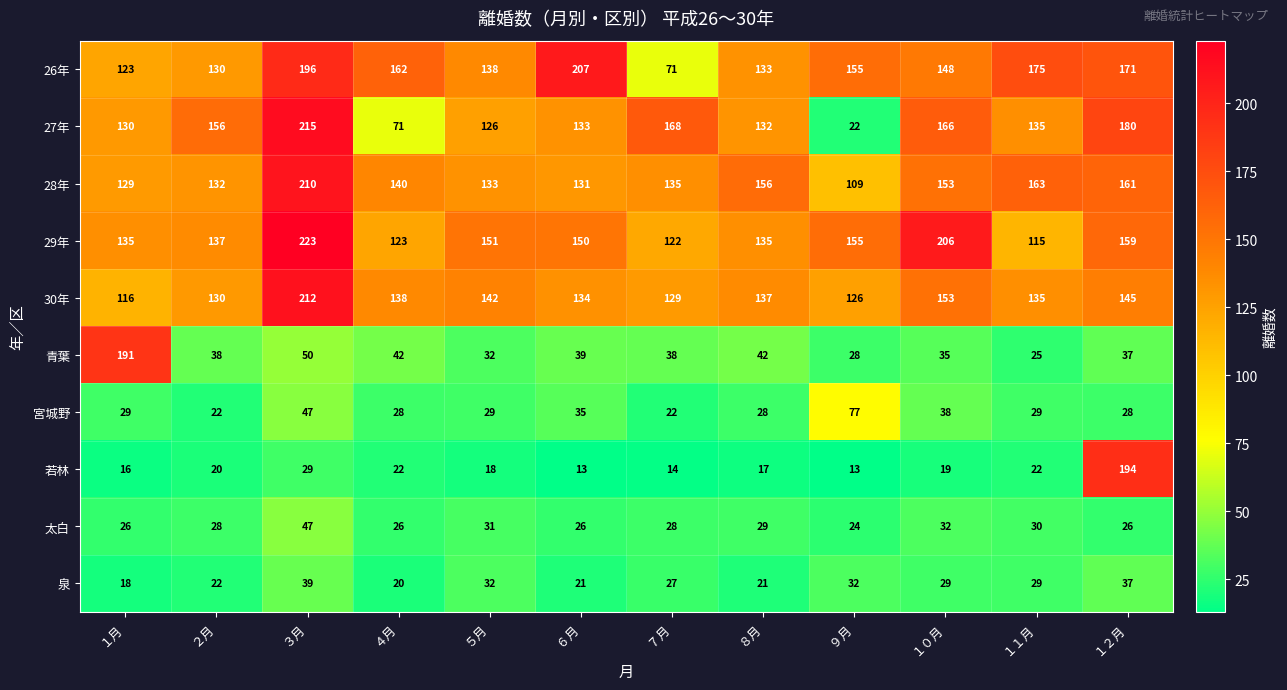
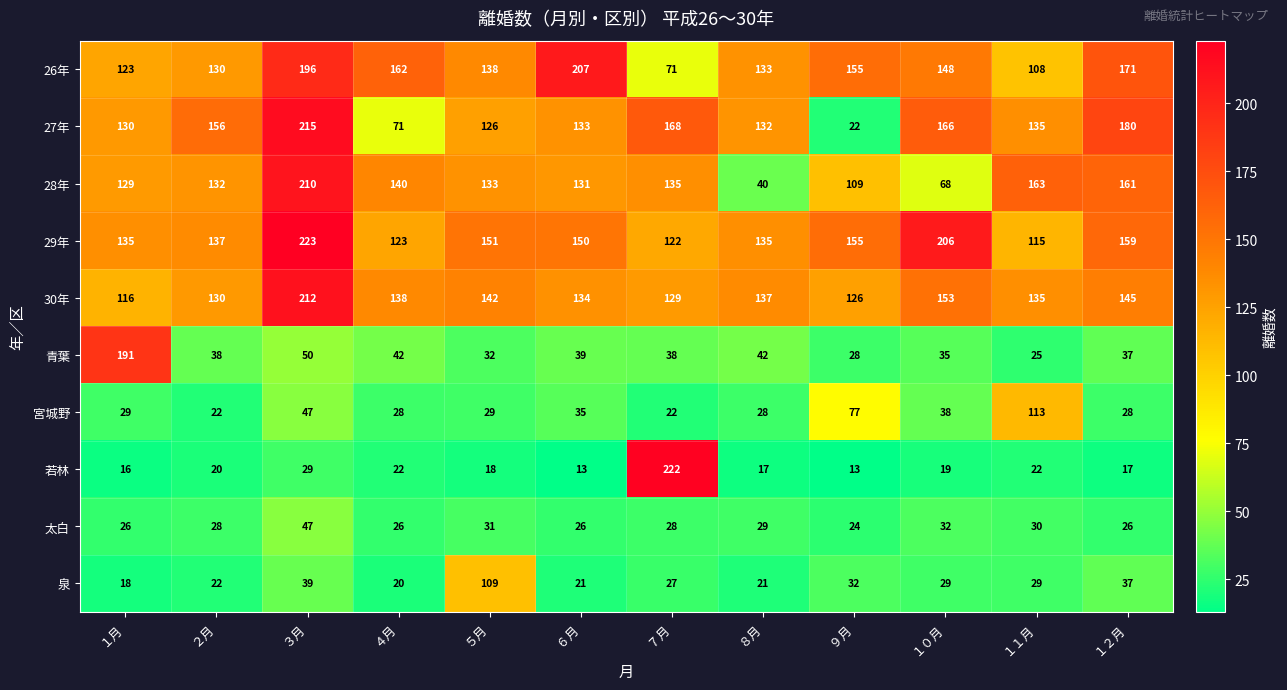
26年, １１月: 175 -> 108
28年, ８月: 156 -> 40
28年, １０月: 153 -> 68
宮城野, １１月: 29 -> 113
若林, ７月: 14 -> 222
若林, １２月: 194 -> 17
泉, ５月: 32 -> 109
